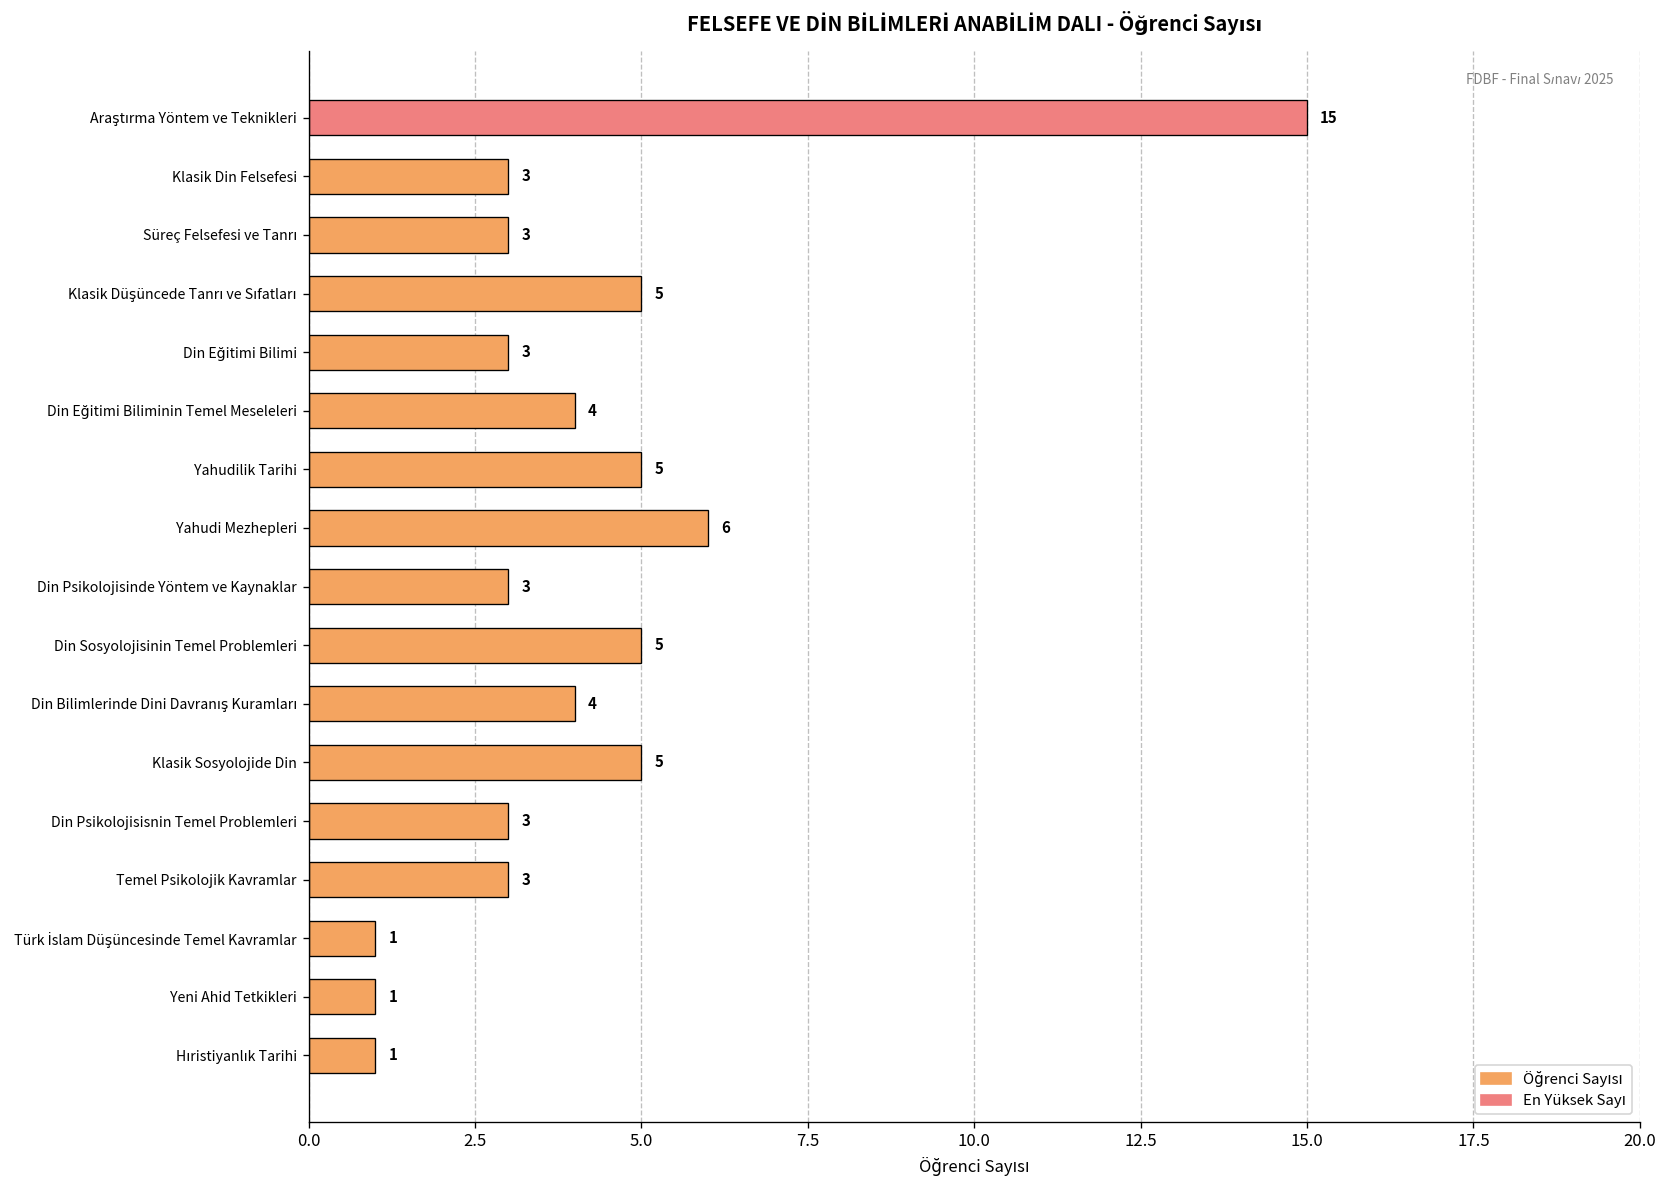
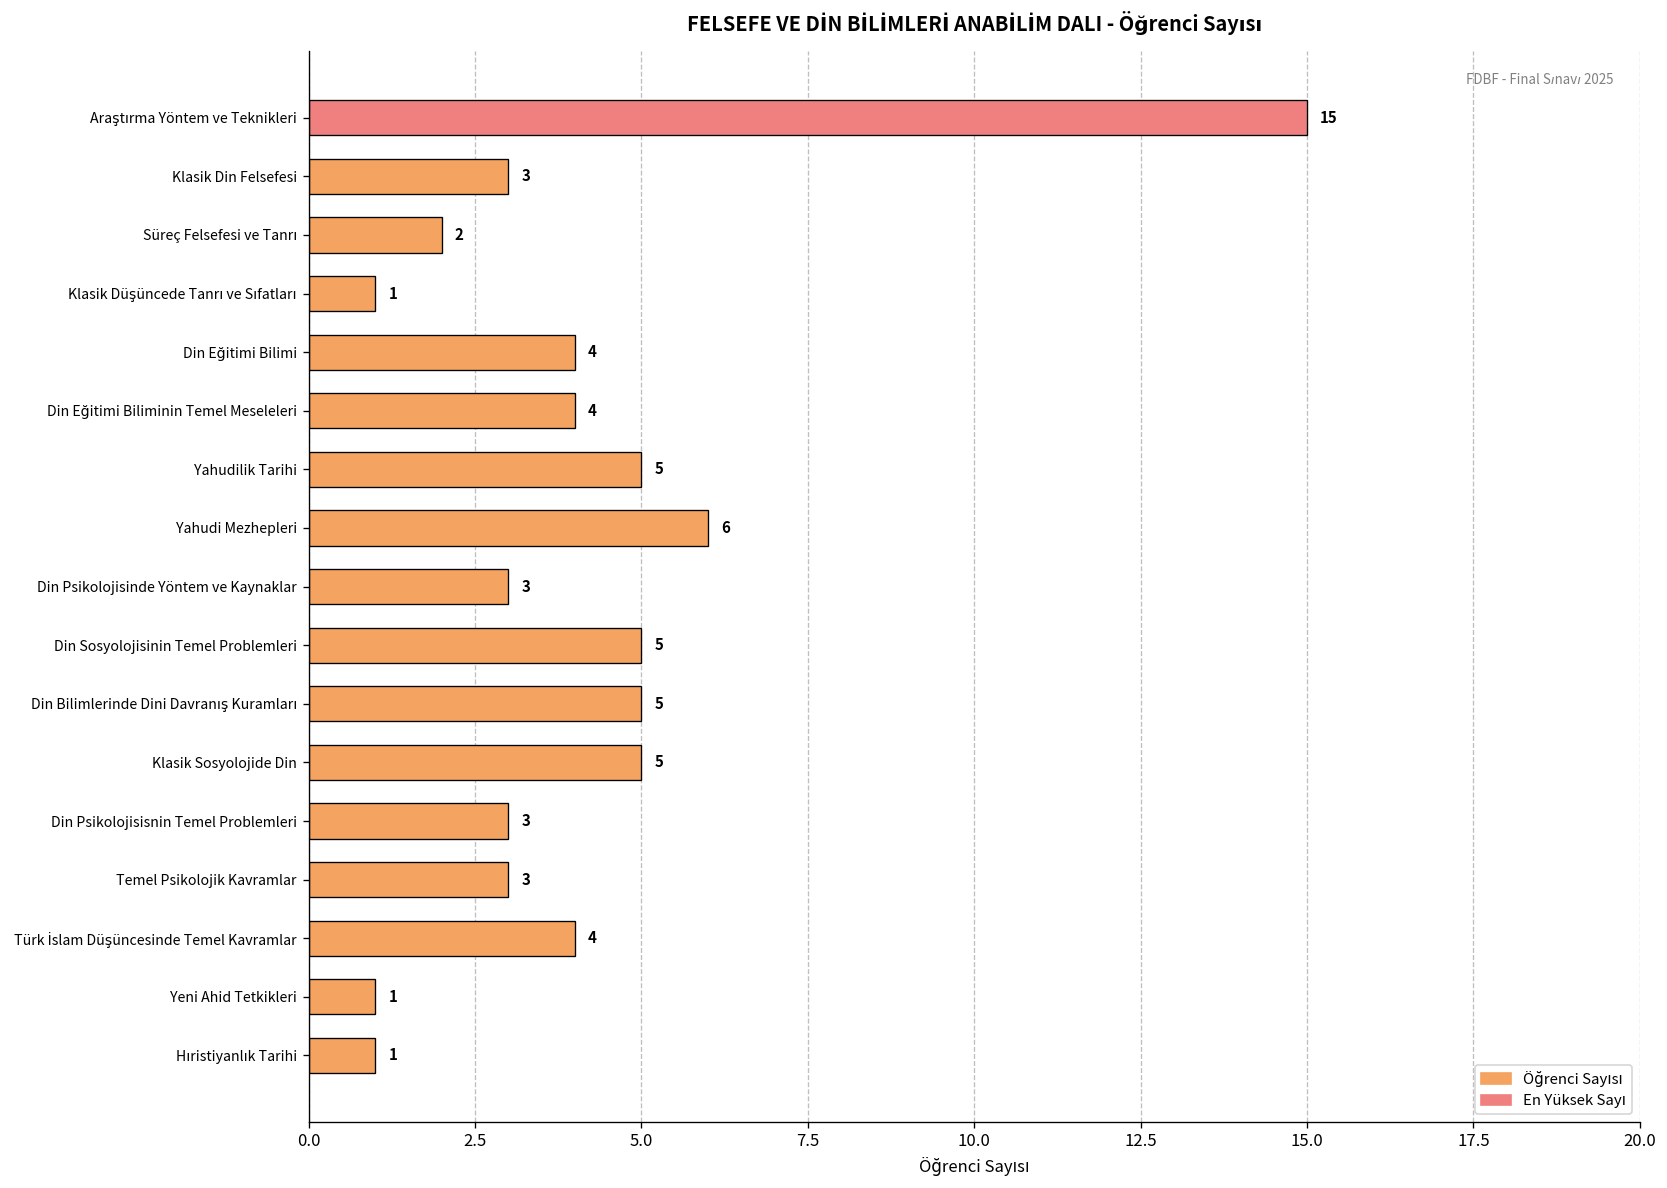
Süreç Felsefesi ve Tanrı: 3 -> 2
Klasik Düşüncede Tanrı ve Sıfatları: 5 -> 1
Din Eğitimi Bilimi: 3 -> 4
Din Bilimlerinde Dini Davranış Kuramları: 4 -> 5
Türk İslam Düşüncesinde Temel Kavramlar: 1 -> 4
